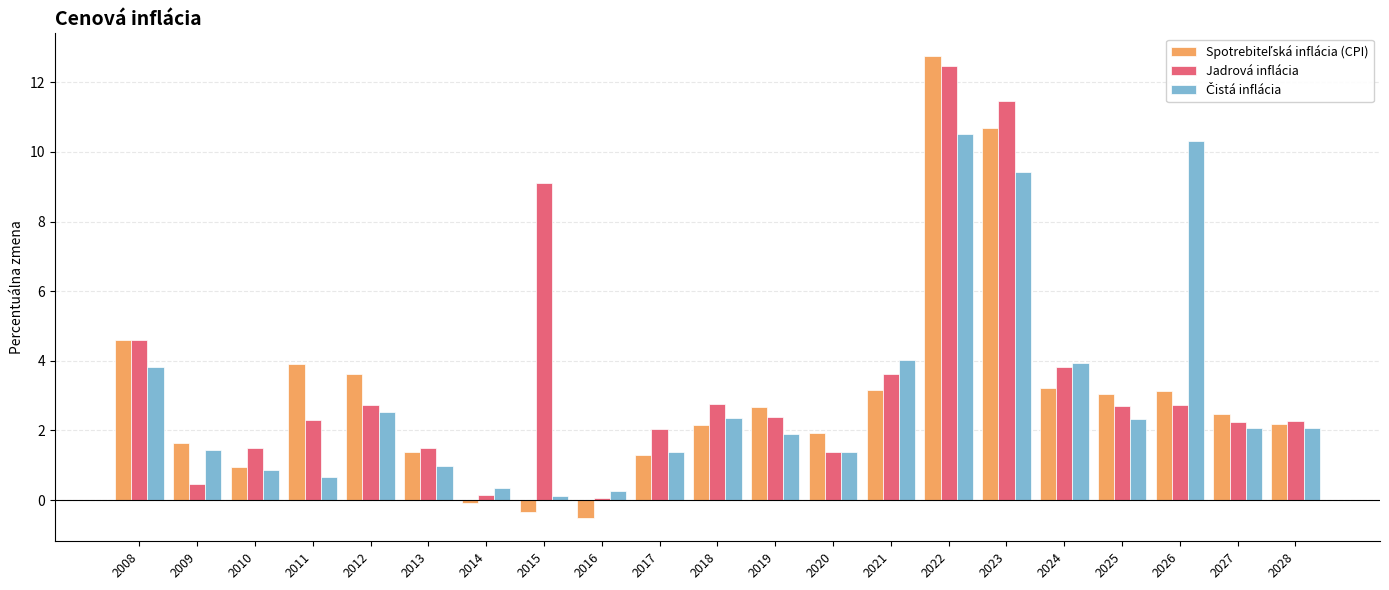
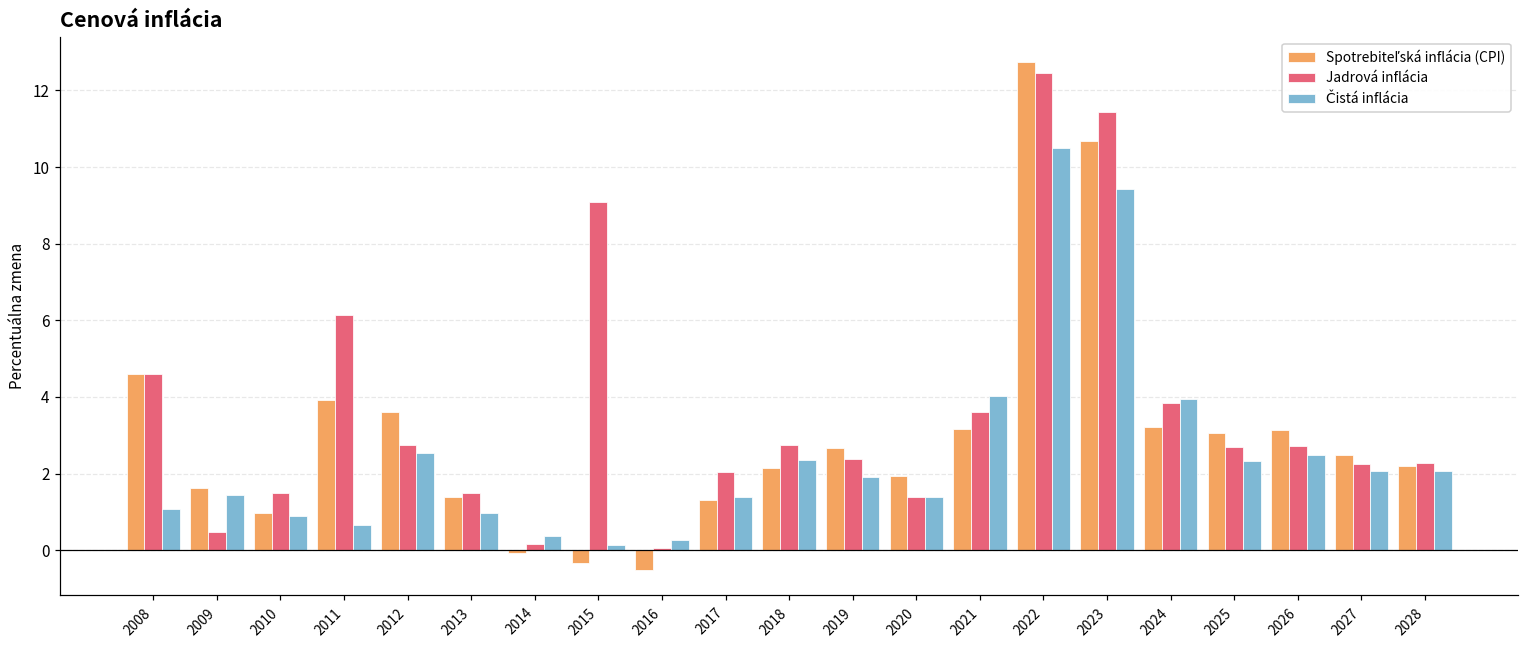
Čistá inflácia, 2008: 3.8 -> 1.1
Jadrová inflácia, 2011: 2.3 -> 6.1
Čistá inflácia, 2026: 10.3 -> 2.5
